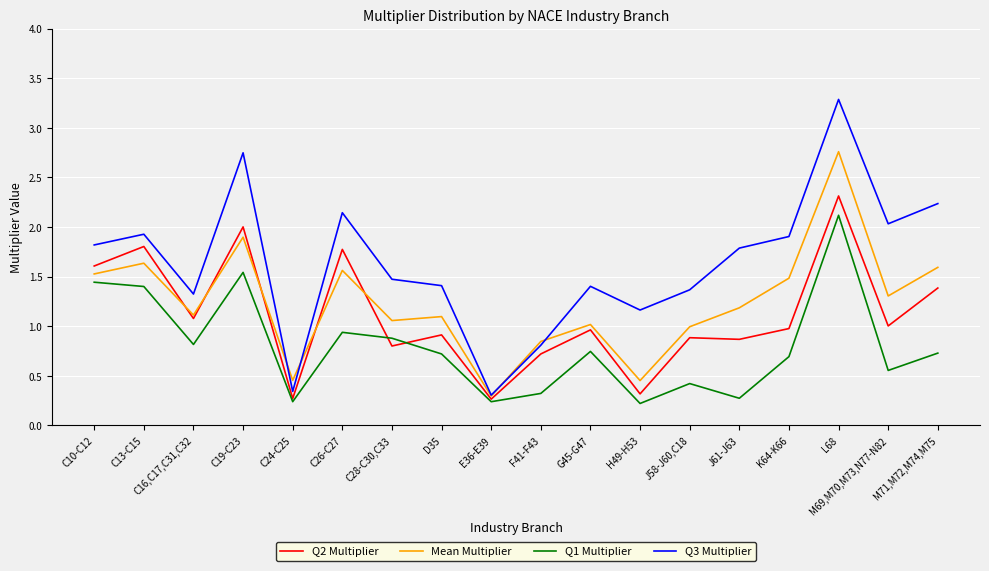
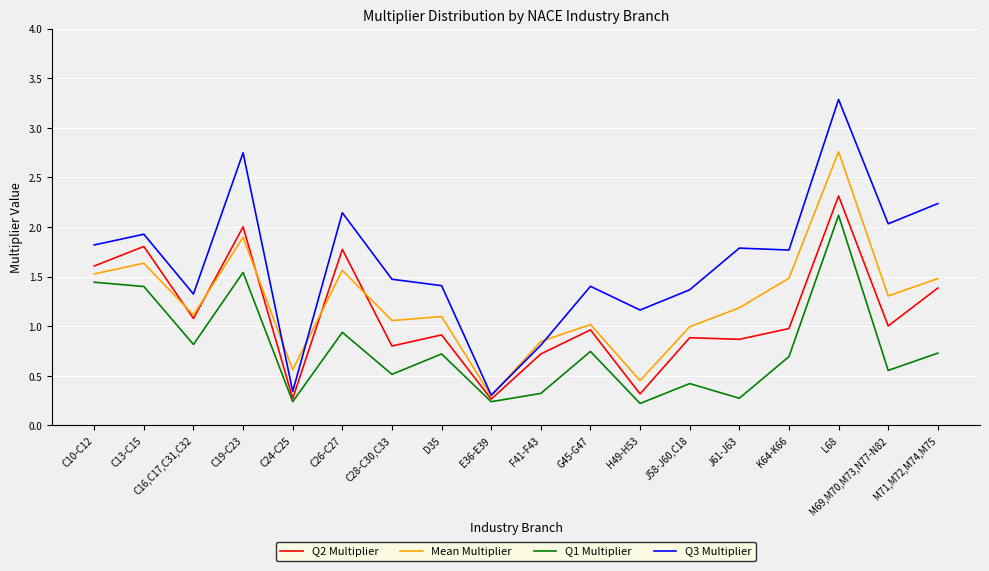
Mean Multiplier, C24-C25: 0.5 -> 0.6
Q1 Multiplier, C28-C30,C33: 0.9 -> 0.5
Q3 Multiplier, K64-K66: 1.9 -> 1.8
Mean Multiplier, M71,M72,M74,M75: 1.6 -> 1.5
